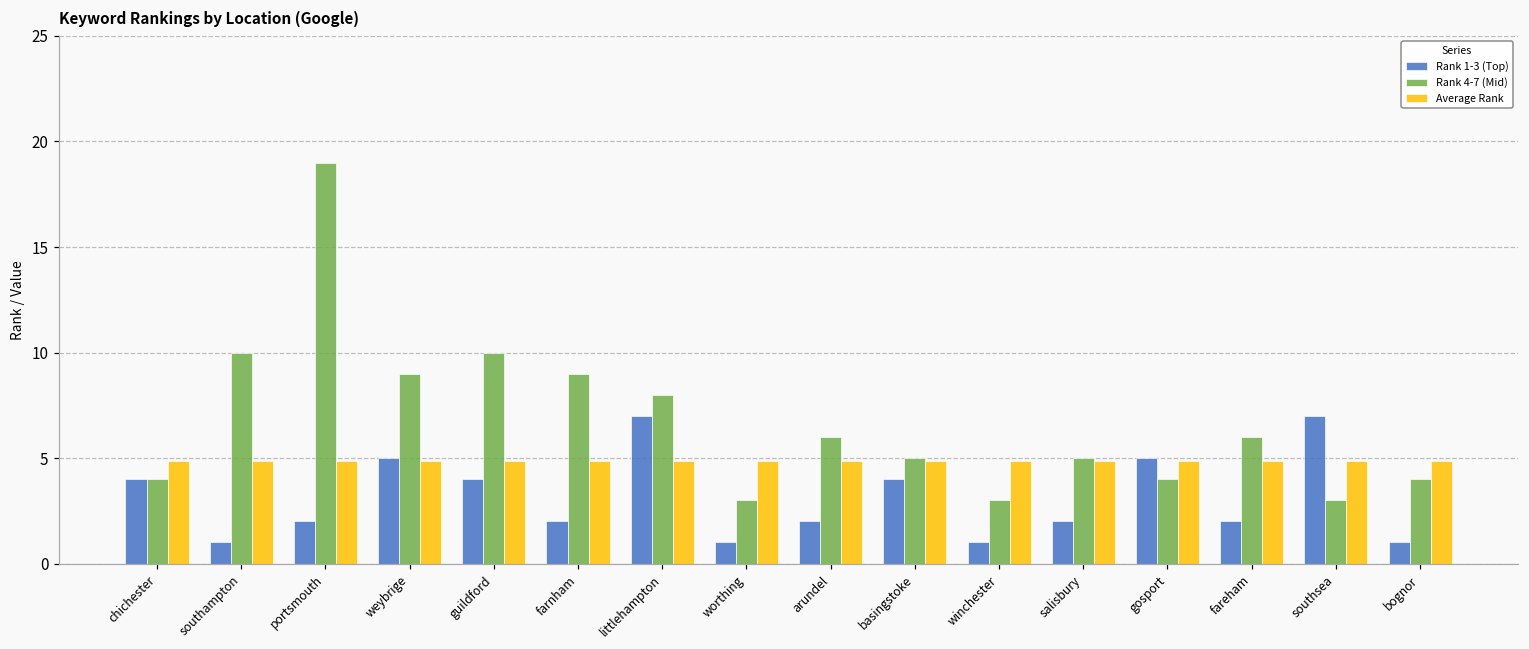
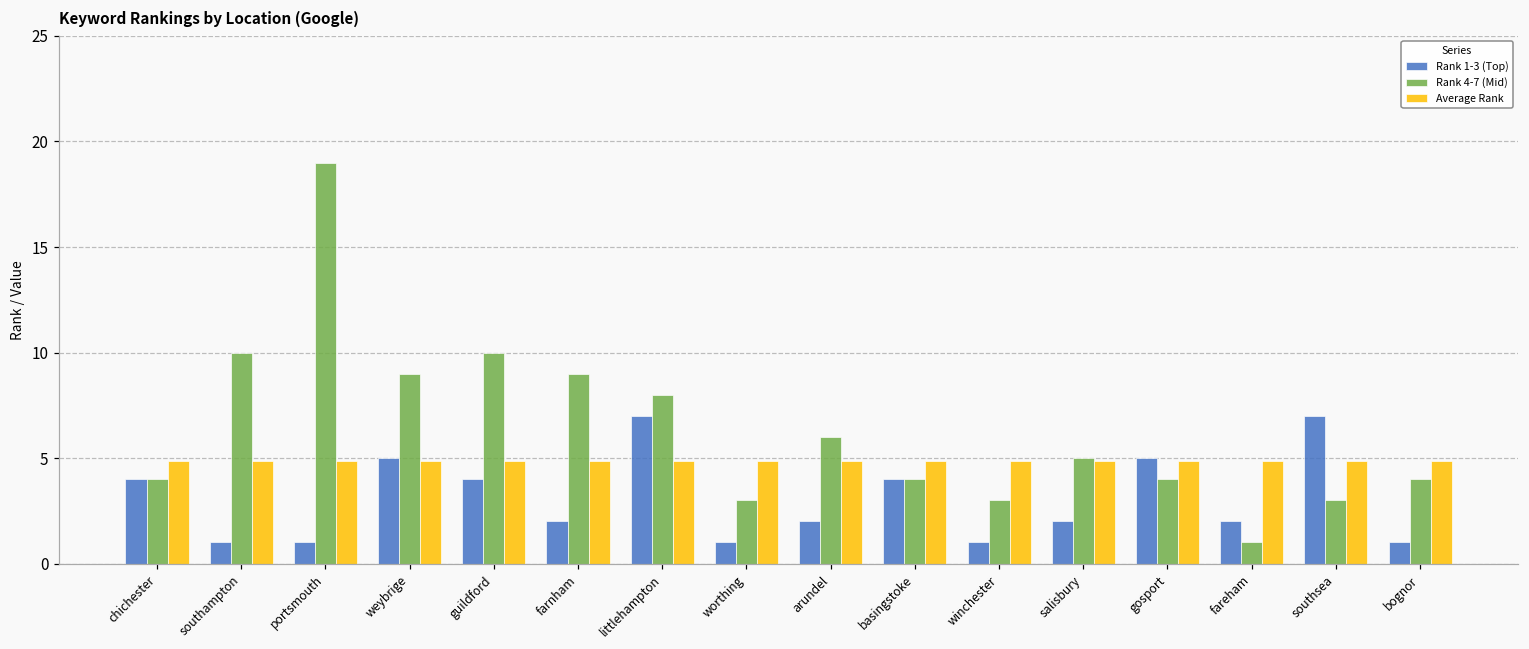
Rank 1-3 (Top), portsmouth: 2 -> 1
Rank 4-7 (Mid), basingstoke: 5 -> 4
Rank 4-7 (Mid), fareham: 6 -> 1
